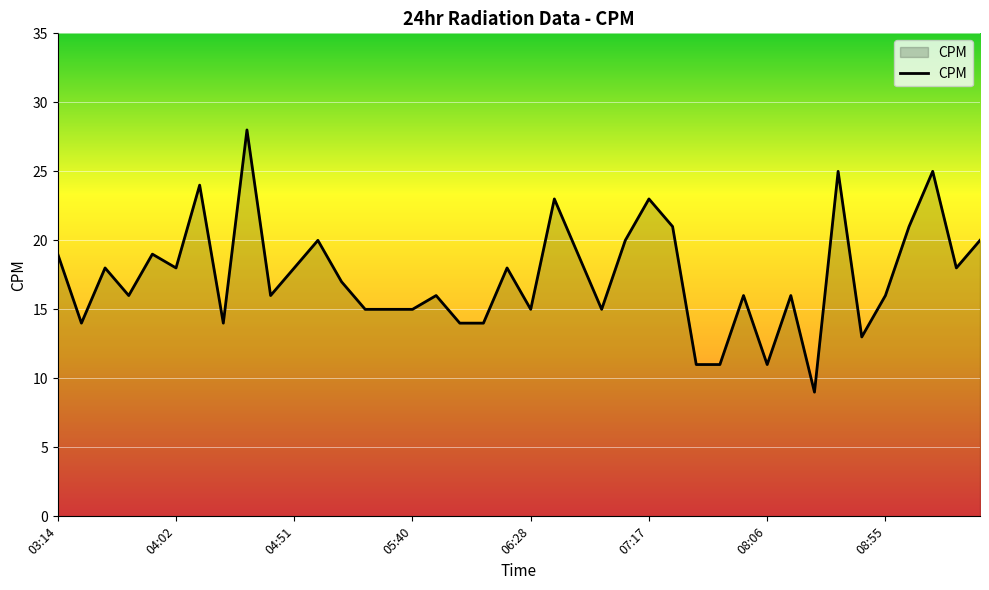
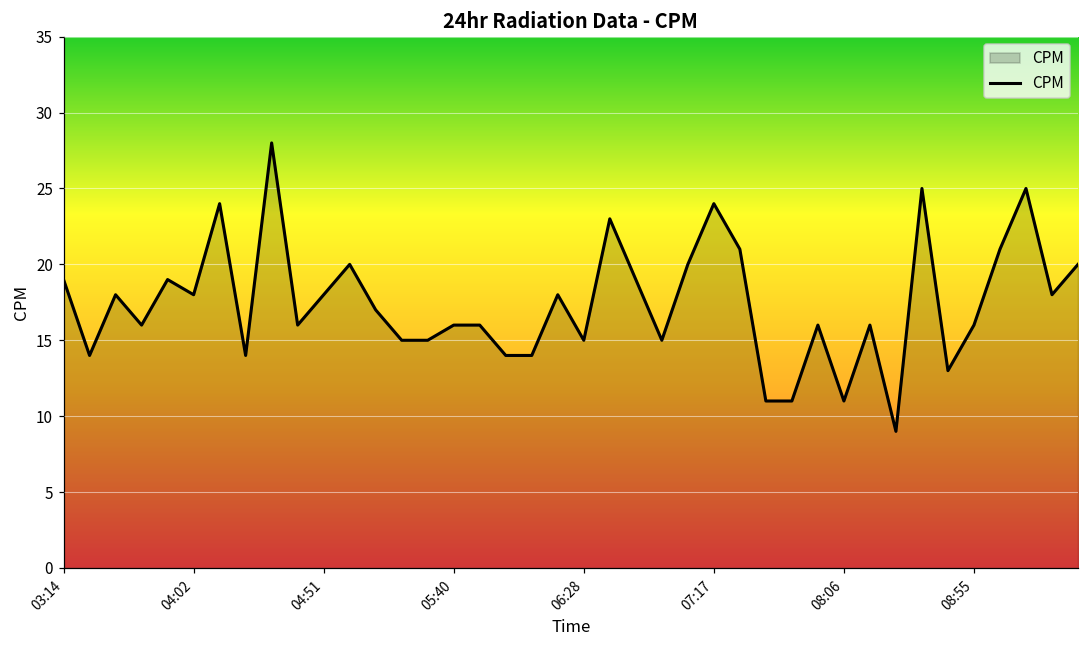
05:40: 15 -> 16
07:17: 23 -> 24
